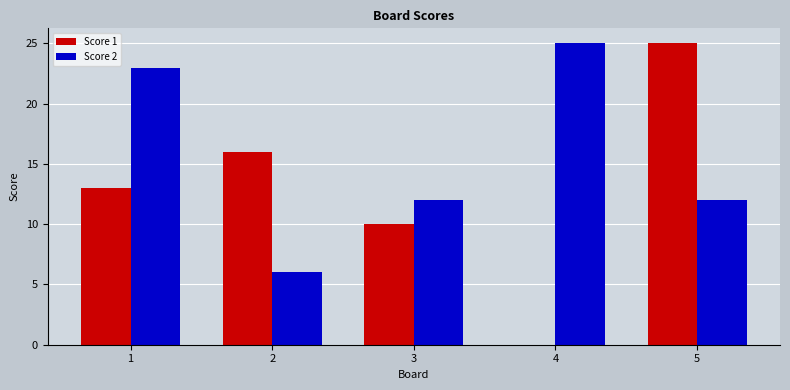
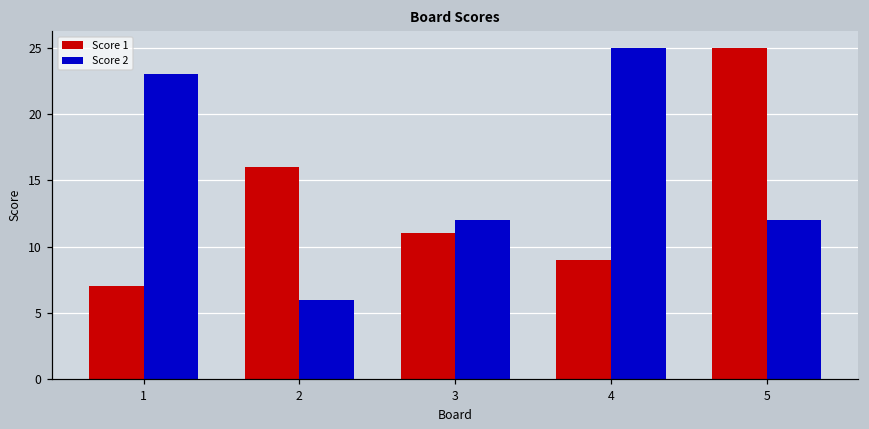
Score 1, 1: 13 -> 7
Score 1, 3: 10 -> 11
Score 1, 4: 0 -> 9
